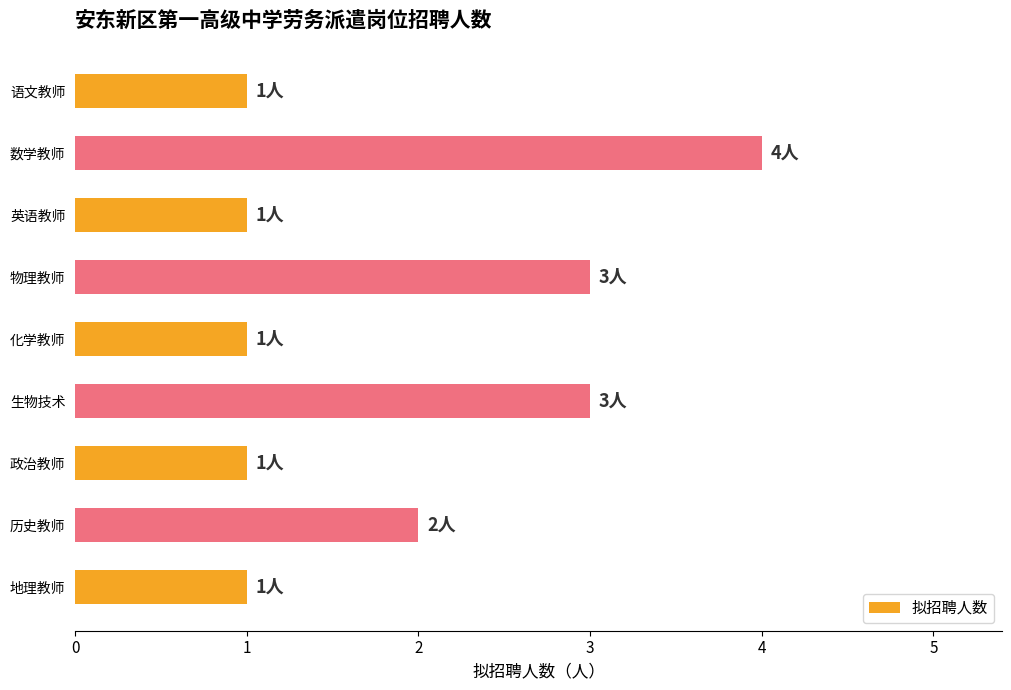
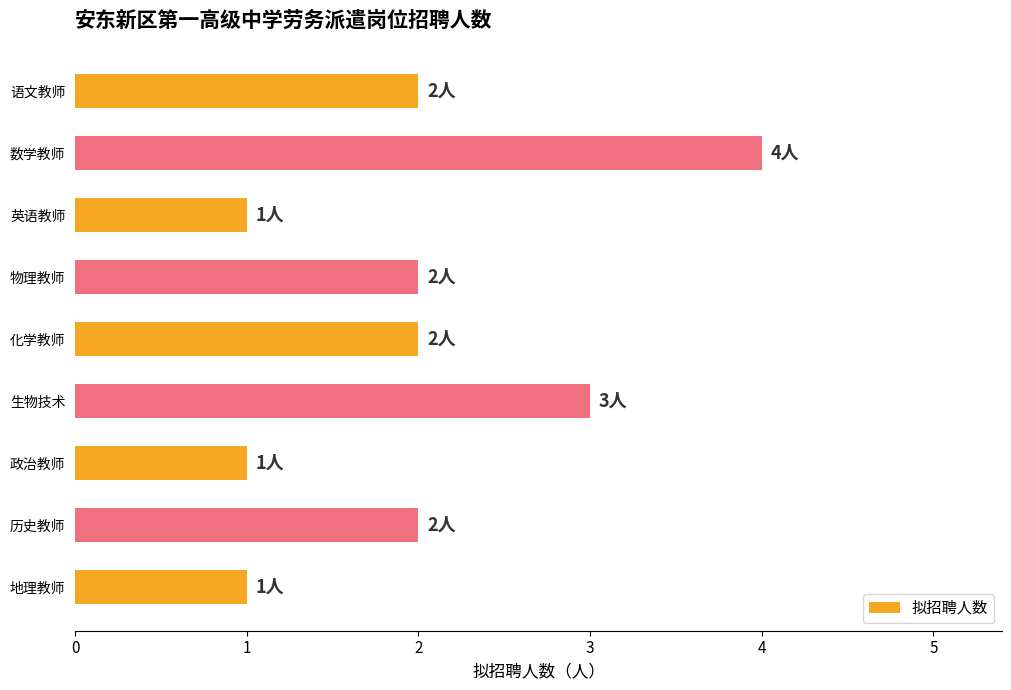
语文教师: 1人 -> 2人
物理教师: 3人 -> 2人
化学教师: 1人 -> 2人
